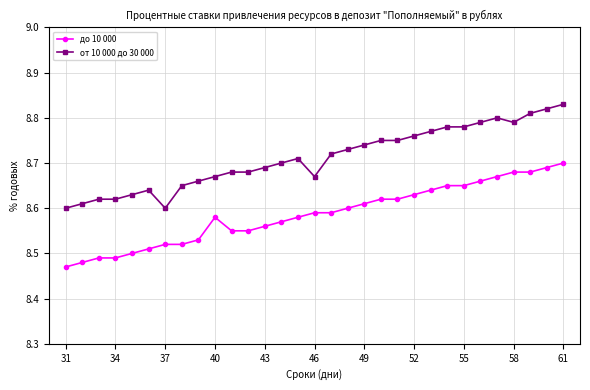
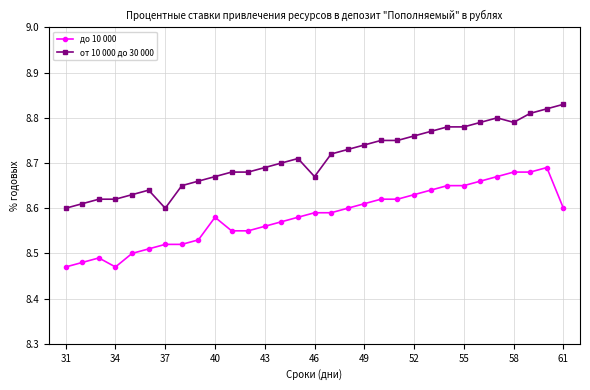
до 10 000, 34: 8.49 -> 8.47
до 10 000, 61: 8.7 -> 8.6
